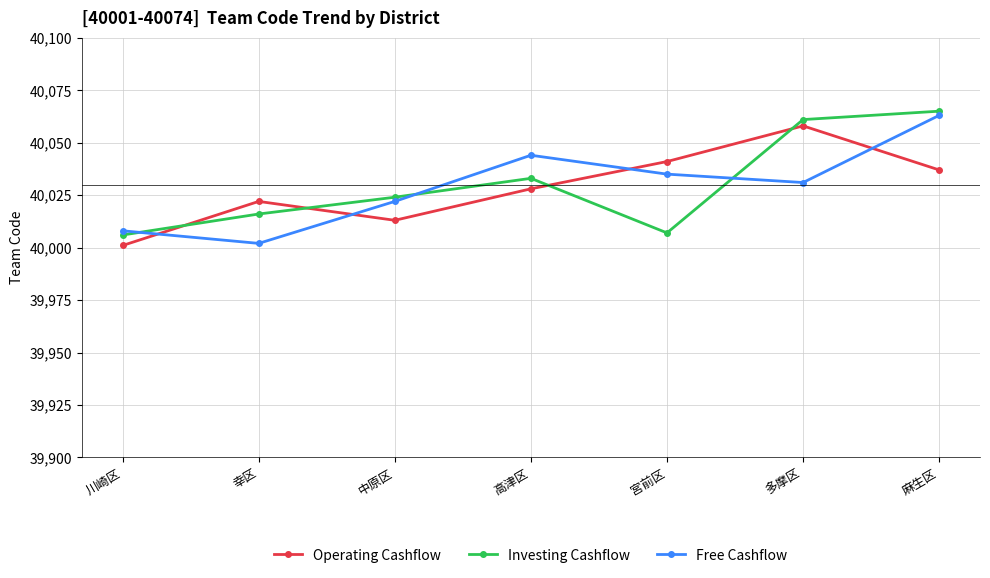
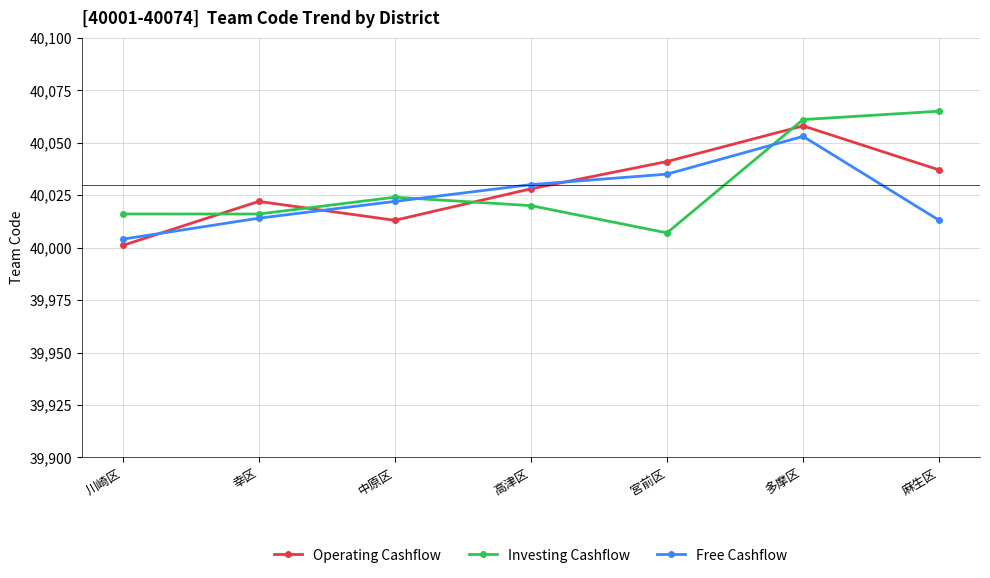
Investing Cashflow, 川崎区: 40,006 -> 40,016
Free Cashflow, 川崎区: 40,008 -> 40,004
Free Cashflow, 幸区: 40,002 -> 40,014
Investing Cashflow, 高津区: 40,033 -> 40,020
Free Cashflow, 高津区: 40,044 -> 40,030
Free Cashflow, 多摩区: 40,031 -> 40,053
Free Cashflow, 麻生区: 40,063 -> 40,013
